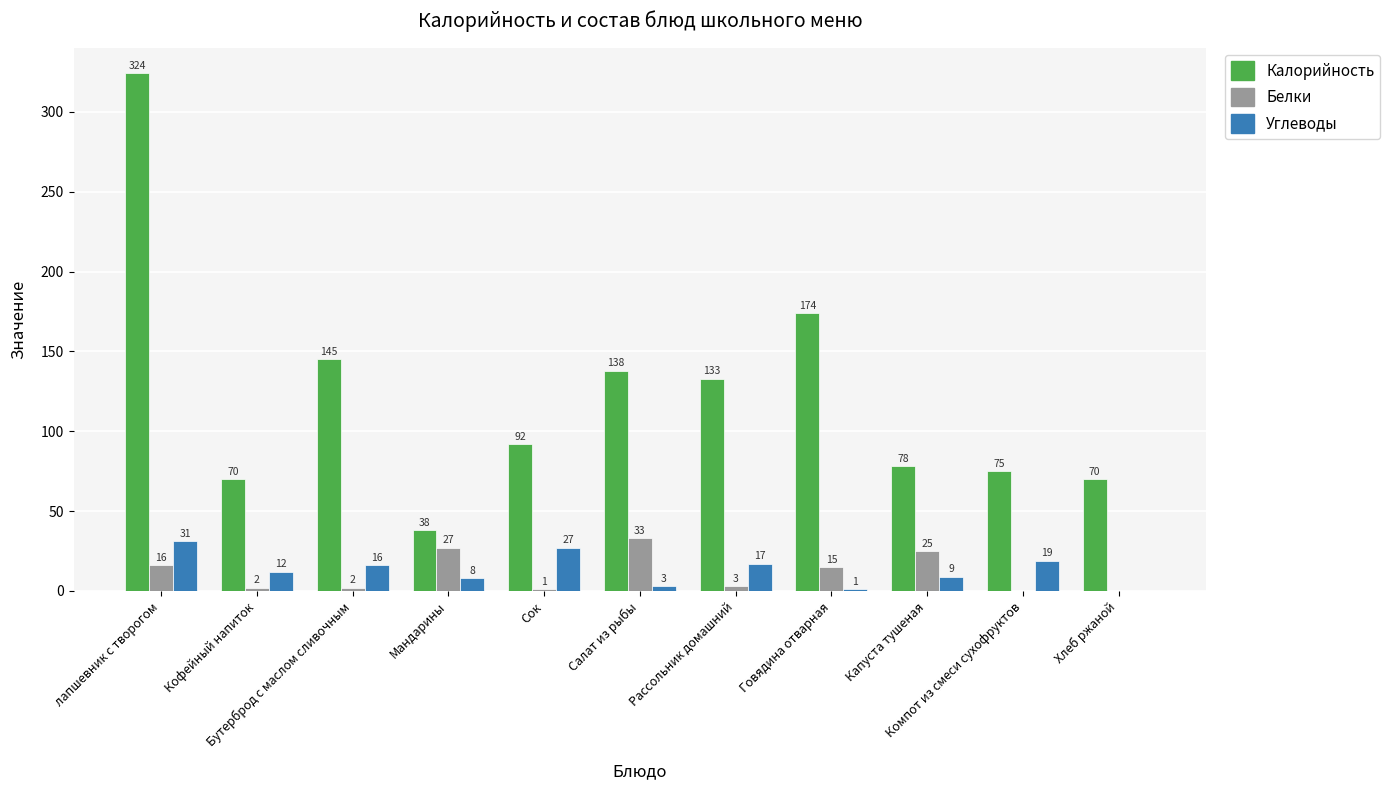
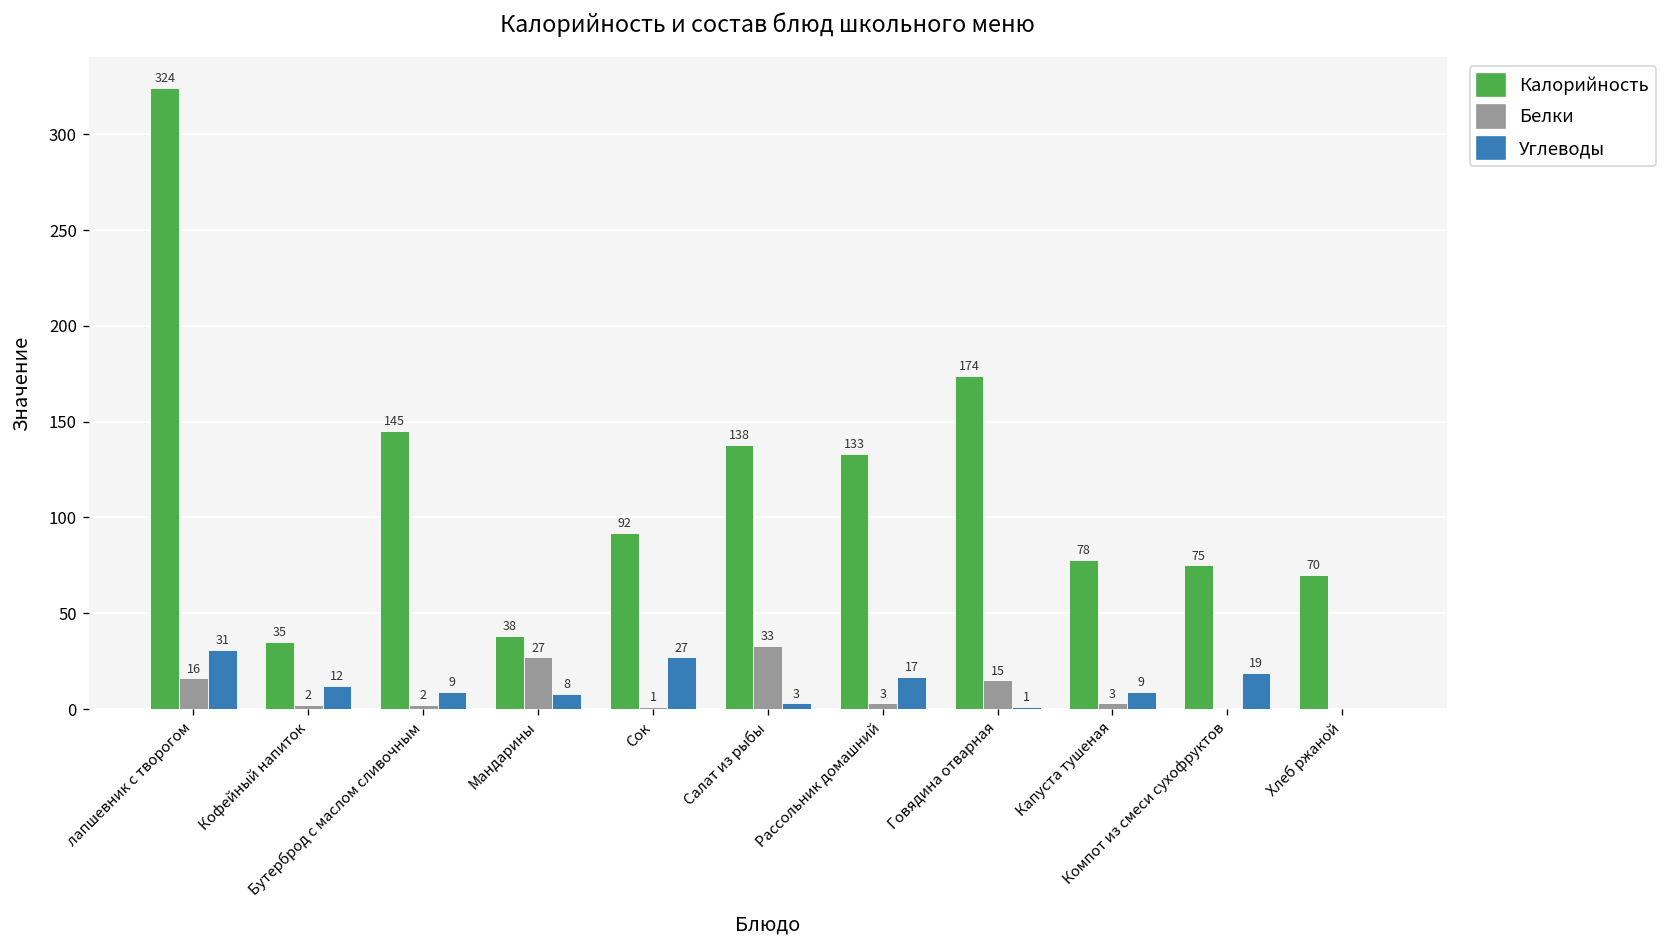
Калорийность, Кофейный напиток: 70 -> 35
Углеводы, Бутерброд с маслом сливочным: 16 -> 9
Белки, Капуста тушеная: 25 -> 3
